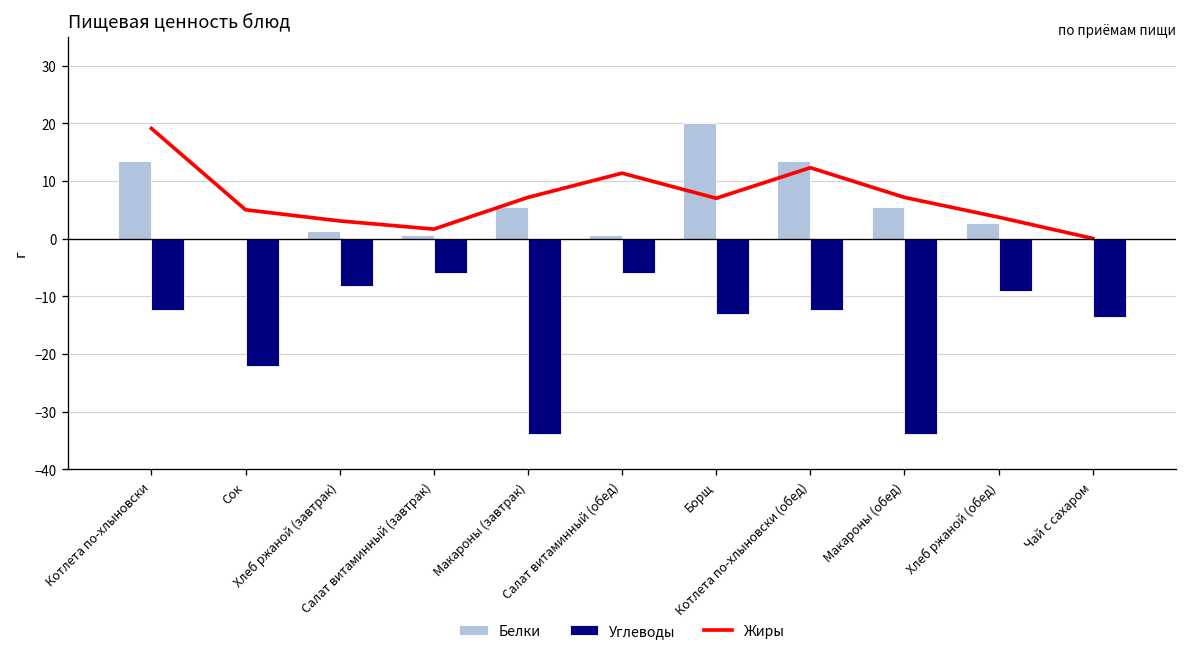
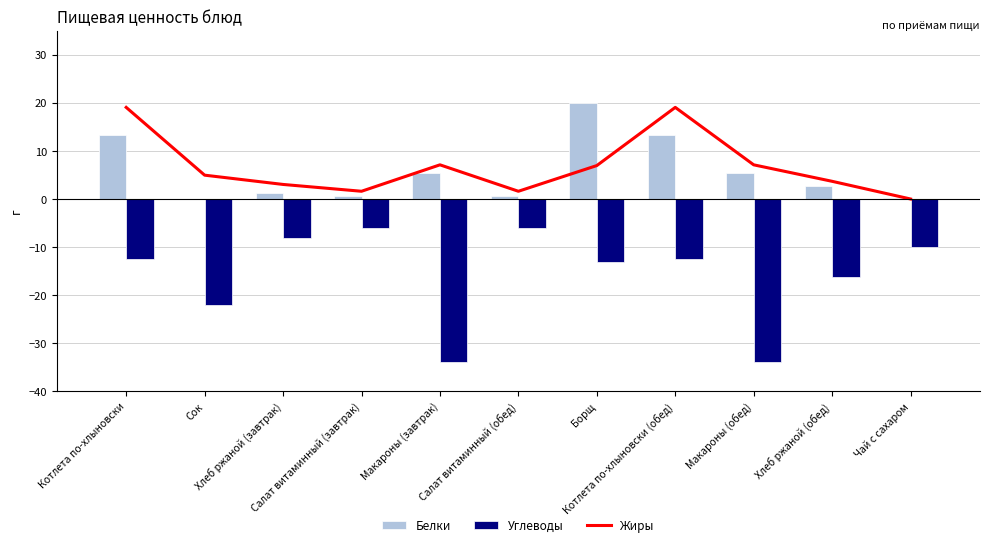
Жиры, Салат витаминный (обед): 11 -> 2
Жиры, Котлета по-хлыновски (обед): 12 -> 19
Углеводы, Хлеб ржаной (обед): -9 -> -16
Углеводы, Чай с сахаром: -14 -> -10
